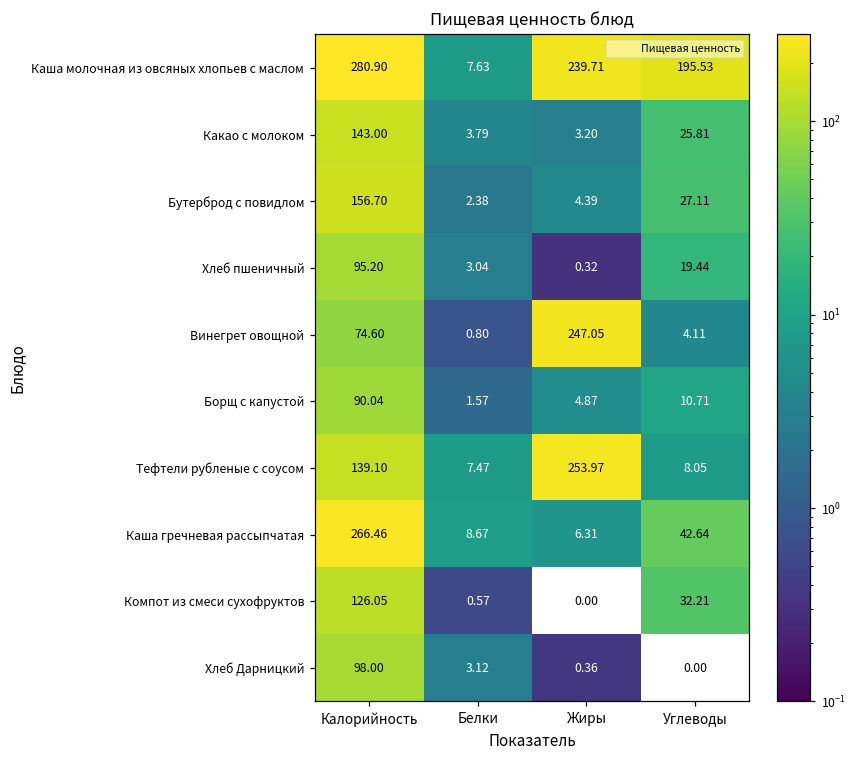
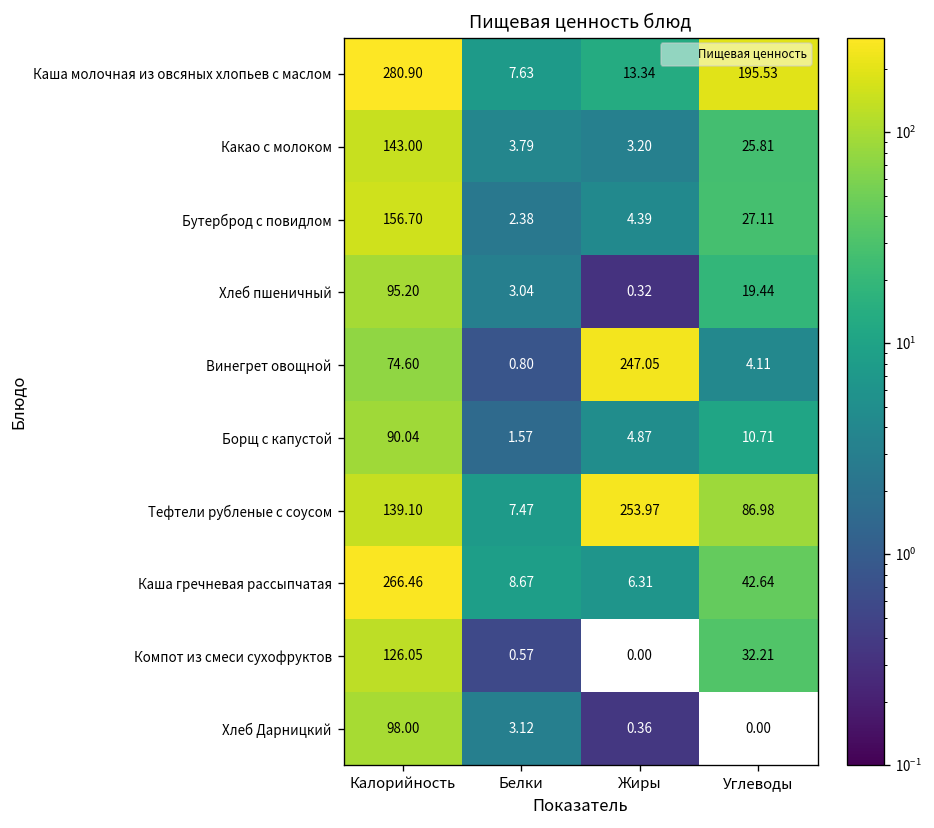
Каша молочная из овсяных хлопьев с маслом, Жиры: 239.71 -> 13.34
Тефтели рубленые с соусом, Углеводы: 8.05 -> 86.98
